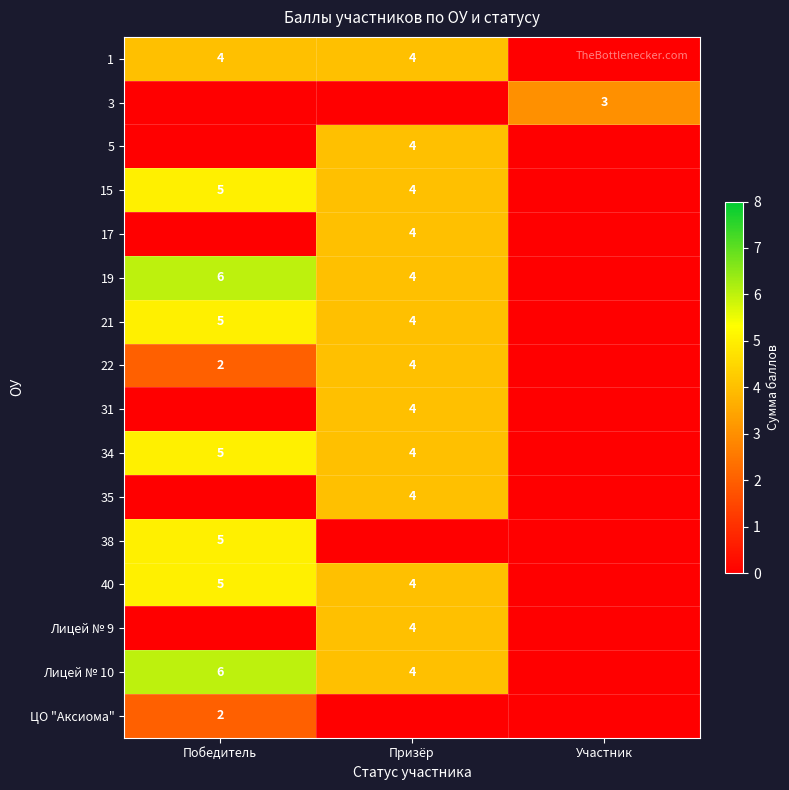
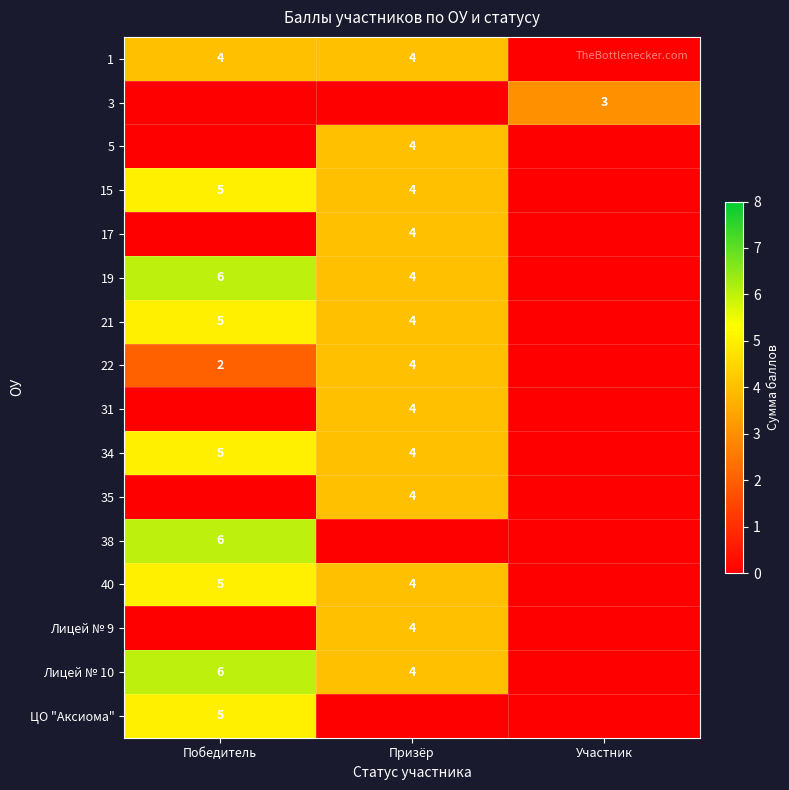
38, Победитель: 5 -> 6
ЦО "Аксиома", Победитель: 2 -> 5
